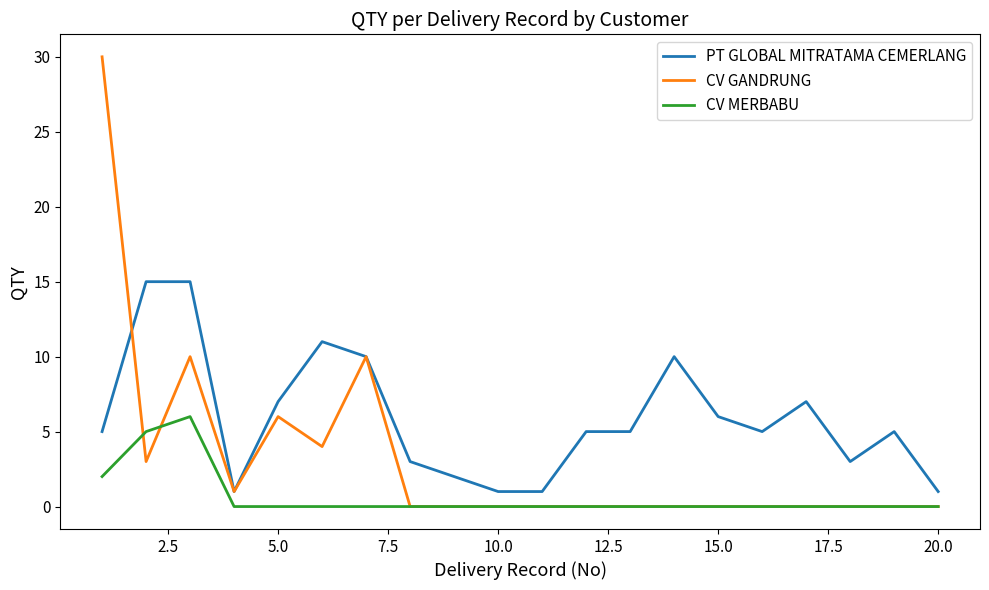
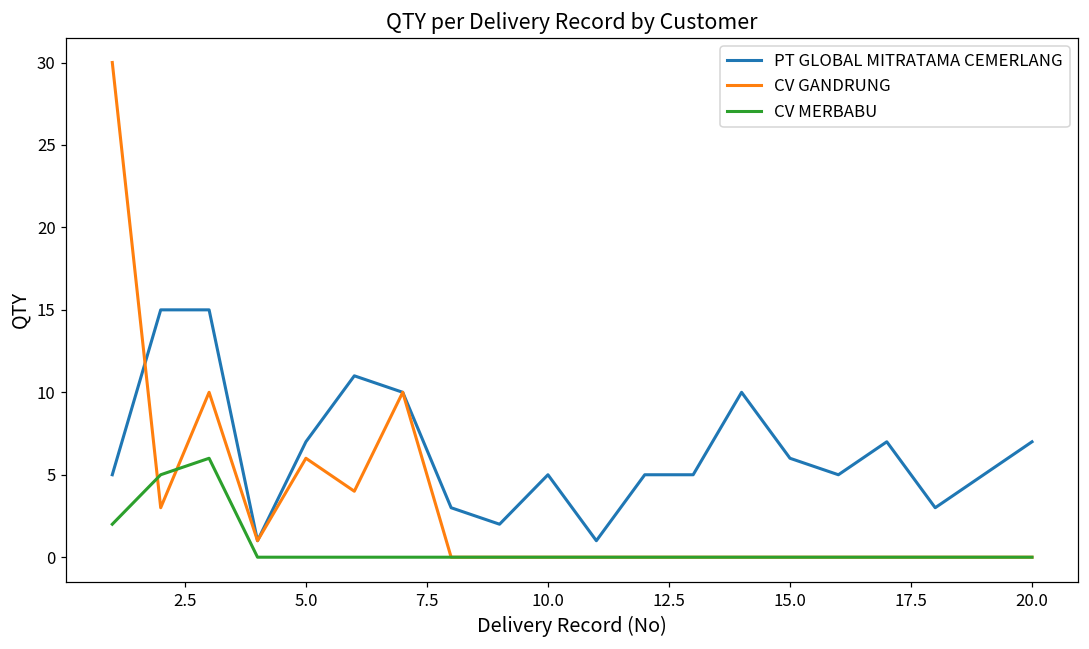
PT GLOBAL MITRATAMA CEMERLANG, 10.0: 1 -> 5
PT GLOBAL MITRATAMA CEMERLANG, 20.0: 1 -> 7
